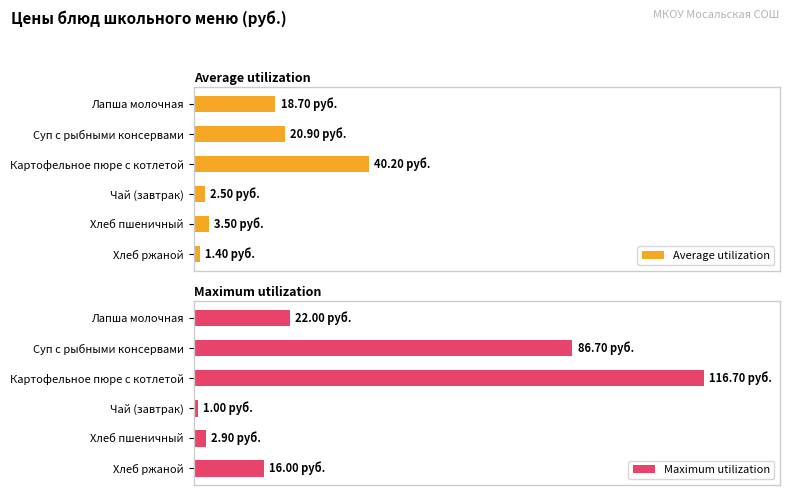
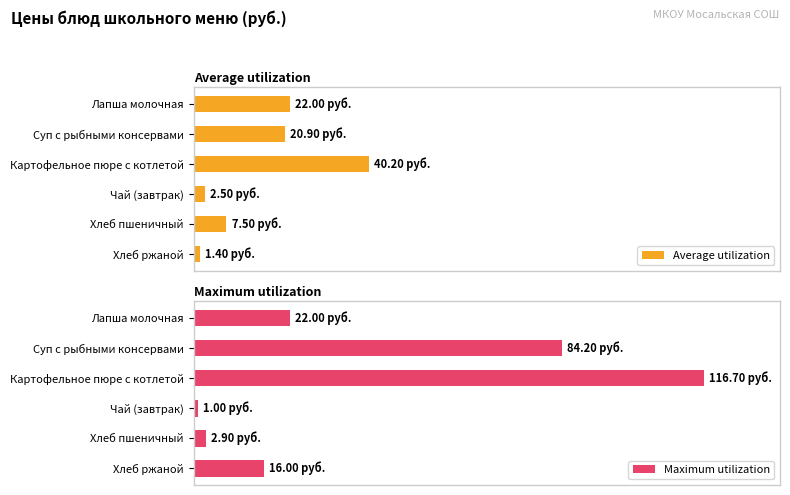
Average utilization, Лапша молочная: 18.70 -> 22.00
Average utilization, Хлеб пшеничный: 3.50 -> 7.50
Maximum utilization, Суп с рыбными консервами: 86.70 -> 84.20
